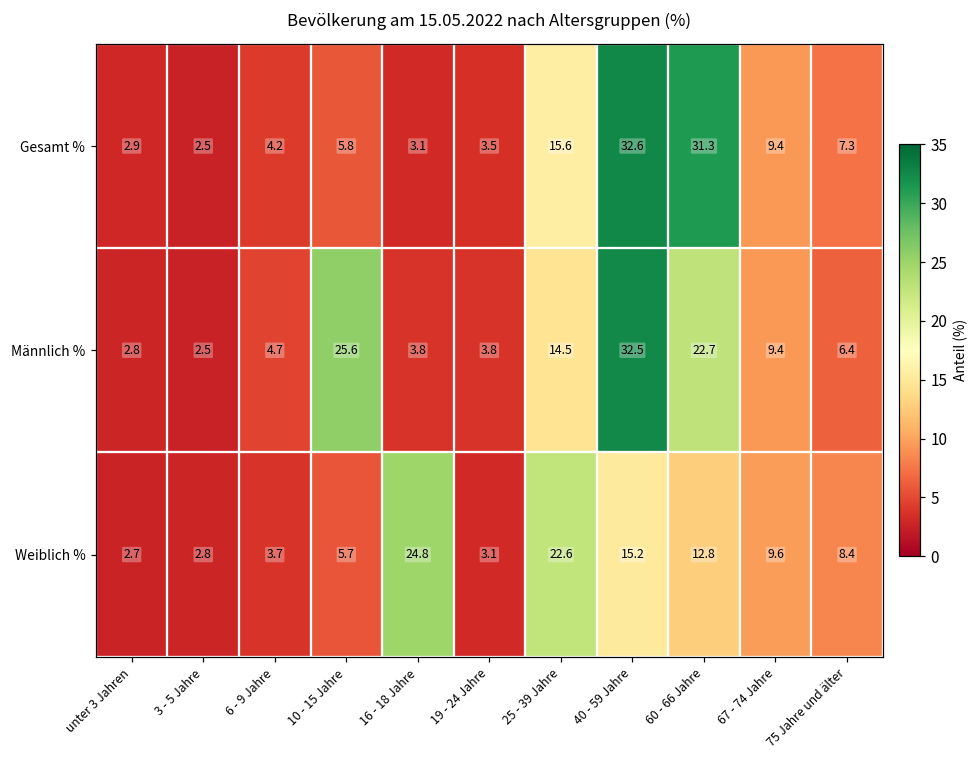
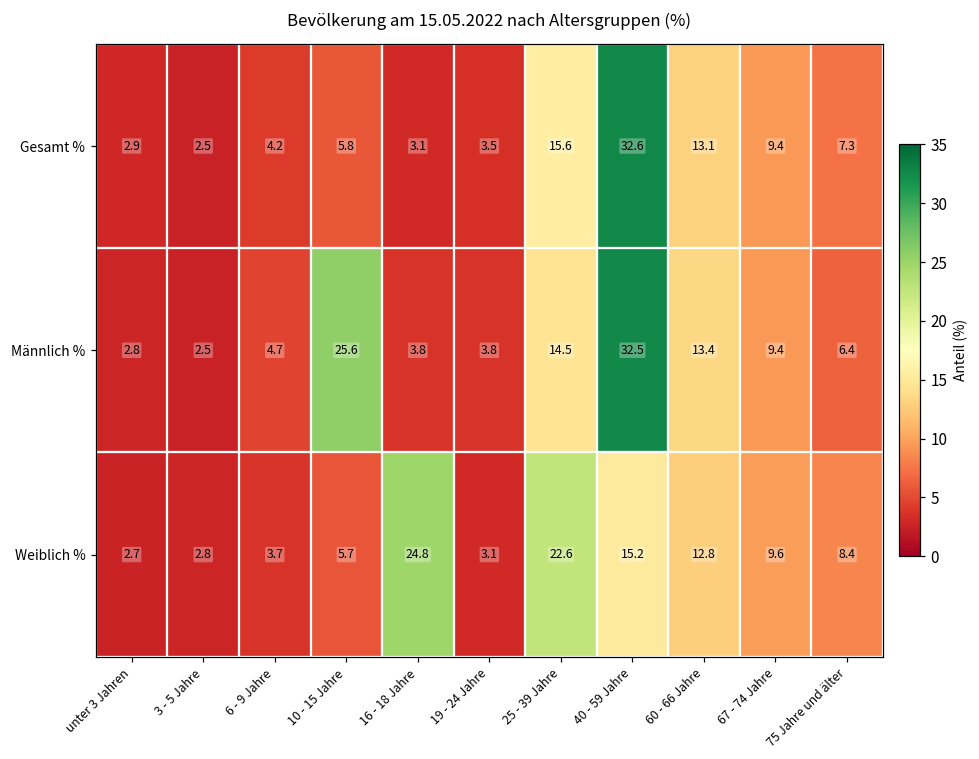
Gesamt %, 60 - 66 Jahre: 31.3 -> 13.1
Männlich %, 60 - 66 Jahre: 22.7 -> 13.4
